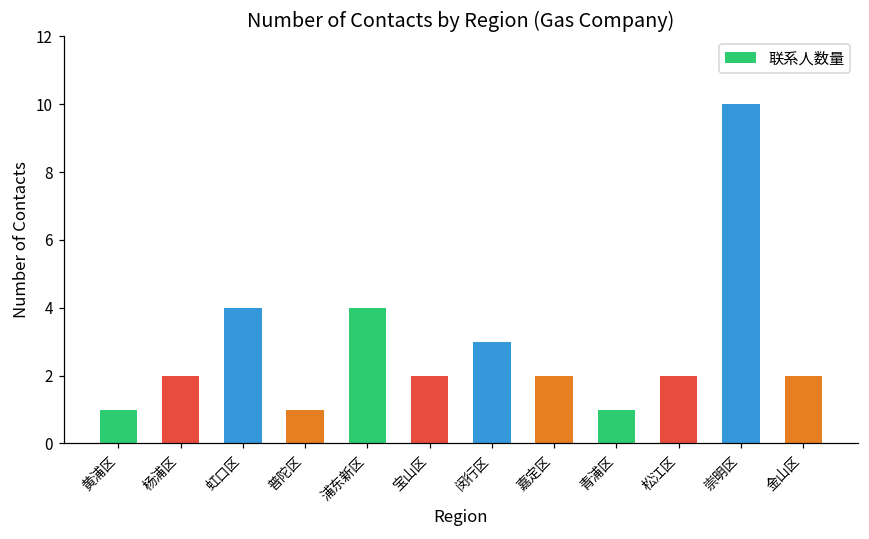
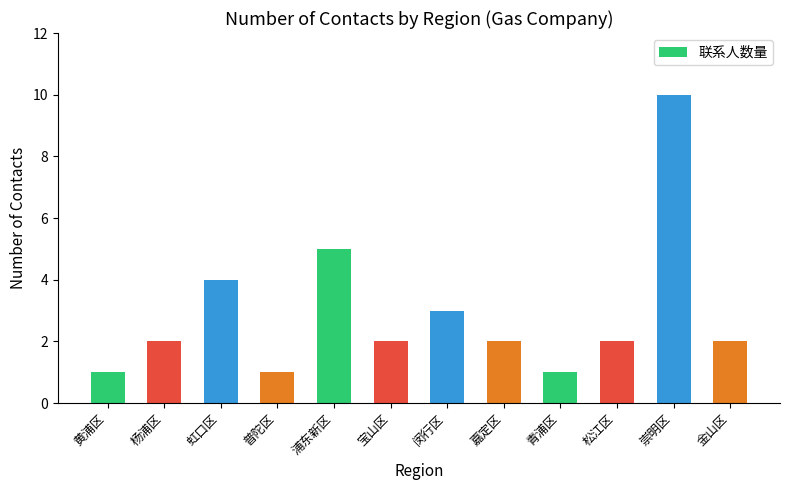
浦东新区: 4 -> 5
